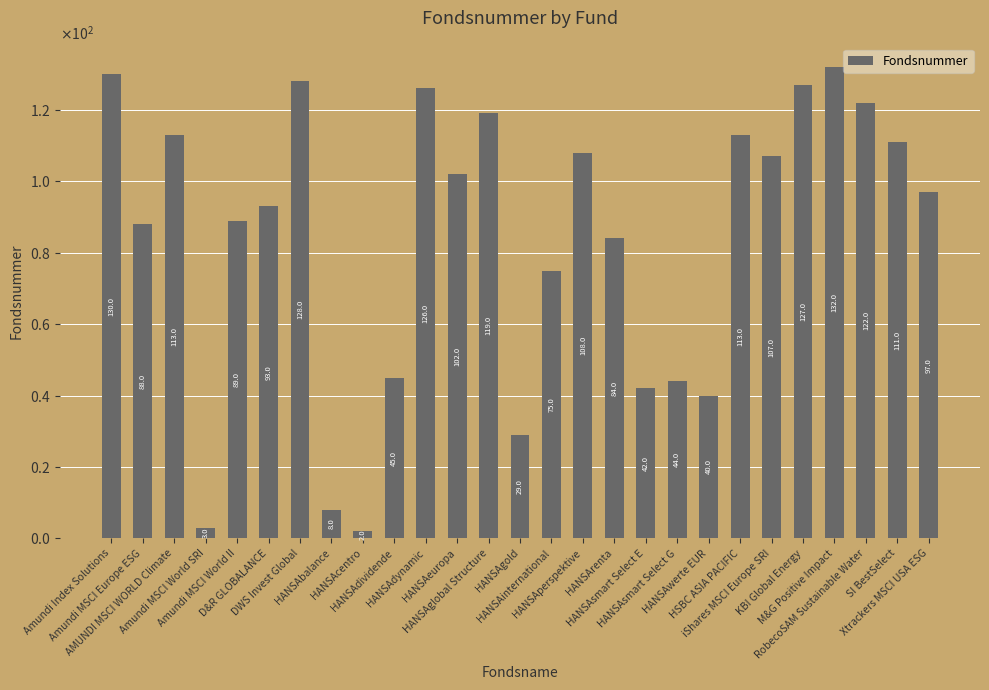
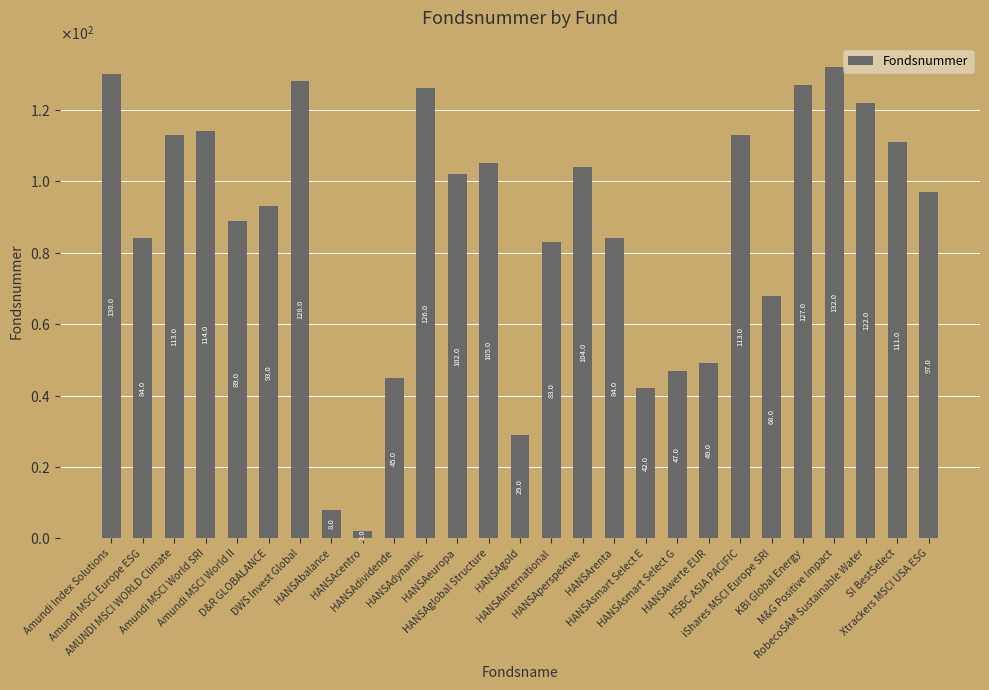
Amundi MSCI Europe ESG: 88.0 -> 84.0
Amundi MSCI World SRI: 3.0 -> 114.0
HANSAglobal Structure: 119.0 -> 105.0
HANSAinternational: 75.0 -> 83.0
HANSAperspektive: 108.0 -> 104.0
HANSAsmart Select G: 44.0 -> 47.0
HANSAwerte EUR: 40.0 -> 49.0
iShares MSCI Europe SRI: 107.0 -> 68.0
